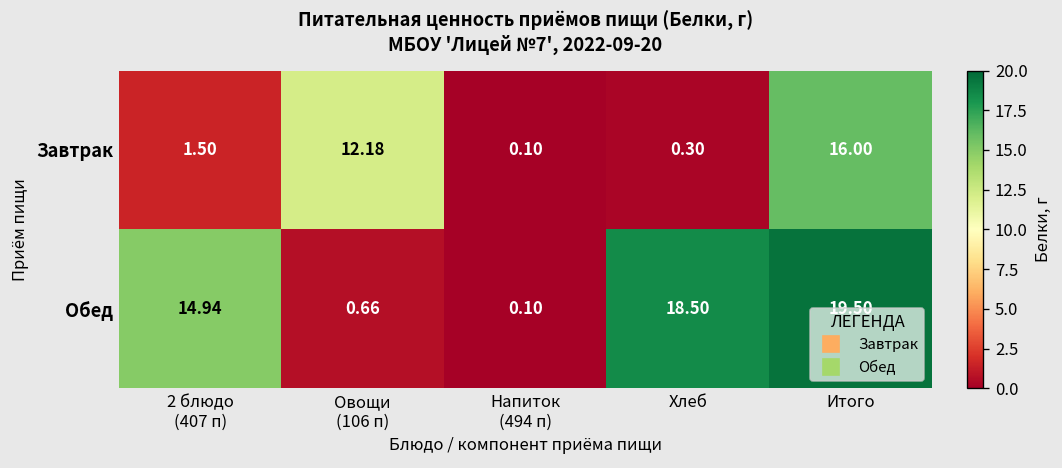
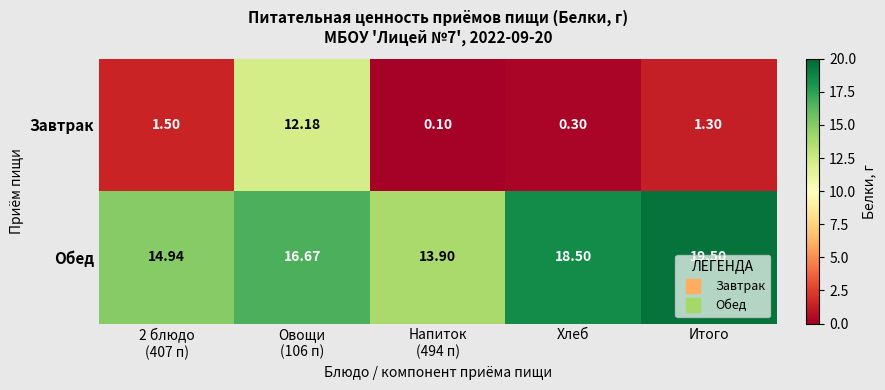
Завтрак, Итого: 16.00 -> 1.30
Обед, Овощи (106 п): 0.66 -> 16.67
Обед, Напиток (494 п): 0.10 -> 13.90
